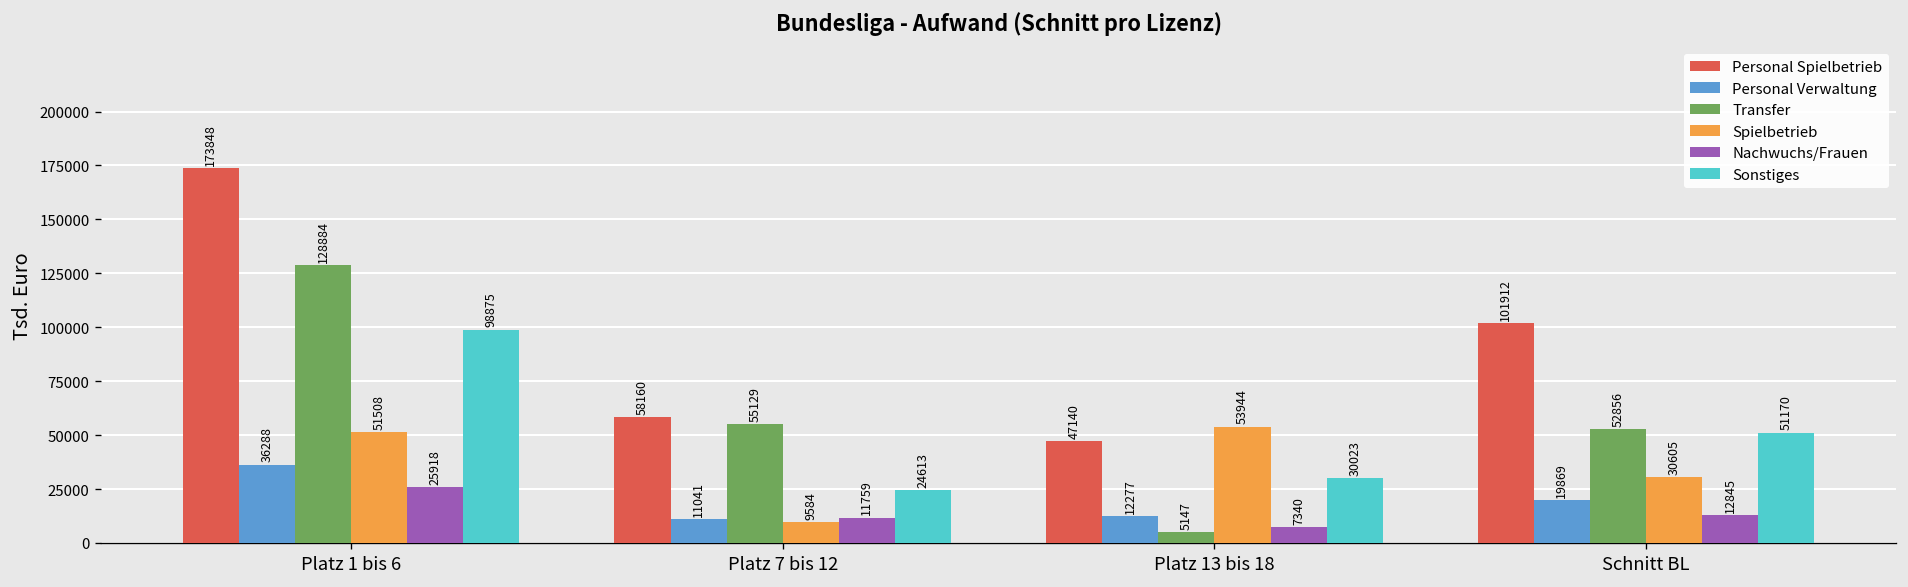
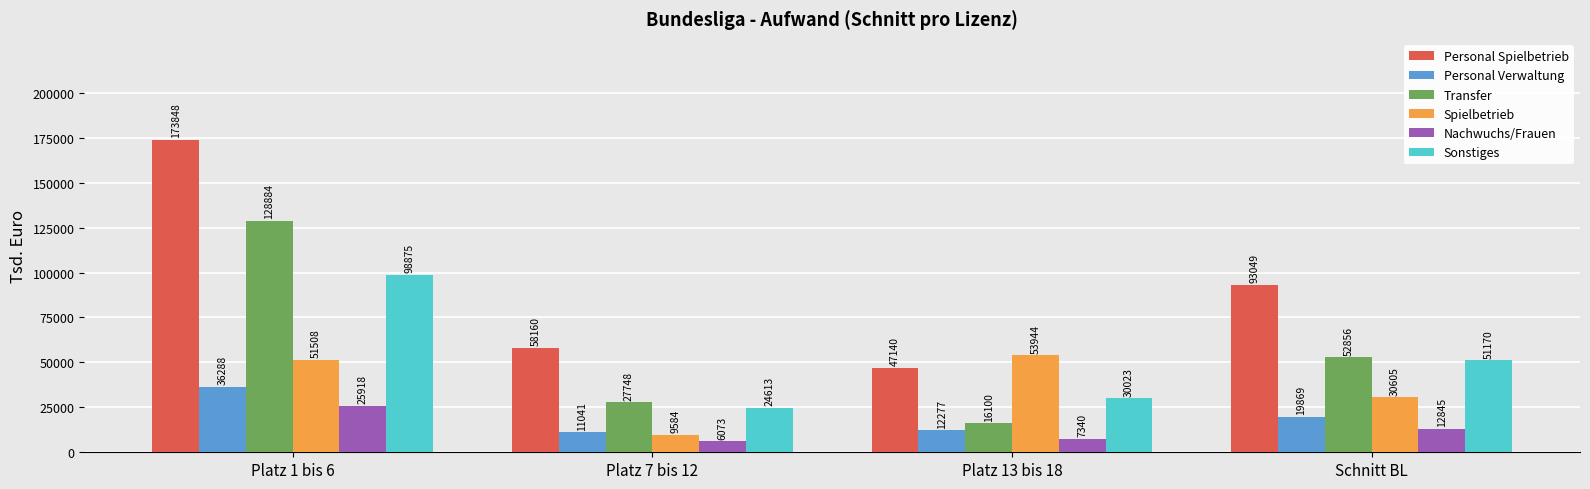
Transfer, Platz 7 bis 12: 55129 -> 27748
Nachwuchs/Frauen, Platz 7 bis 12: 11759 -> 6073
Transfer, Platz 13 bis 18: 5147 -> 16100
Personal Spielbetrieb, Schnitt BL: 101912 -> 93049
